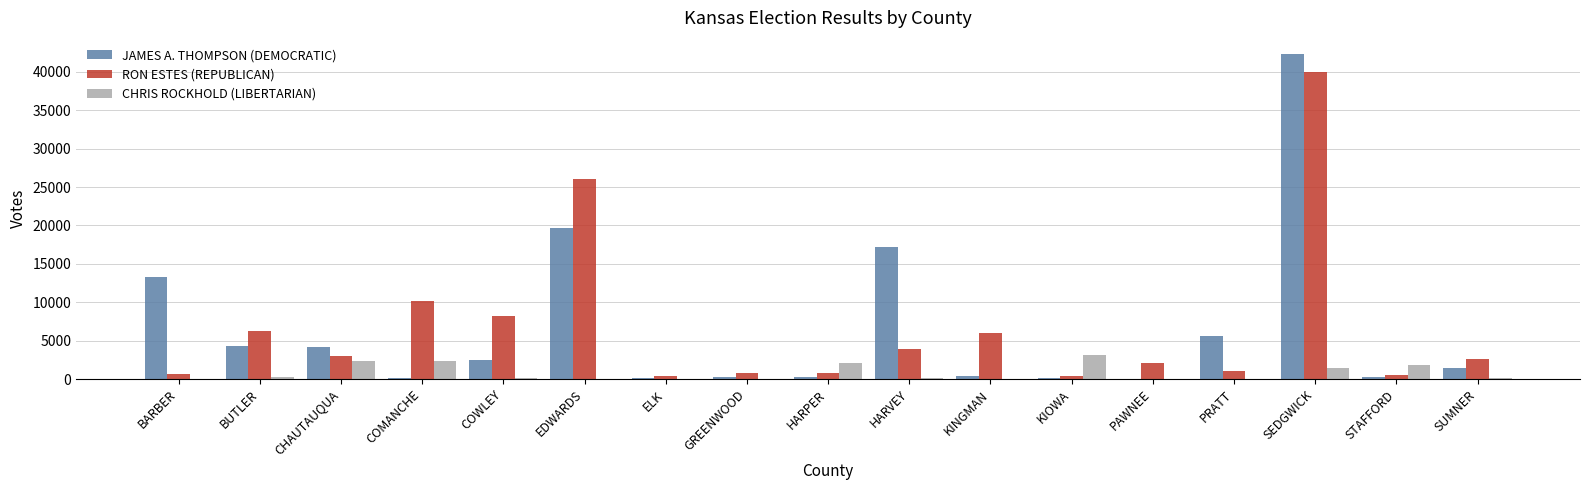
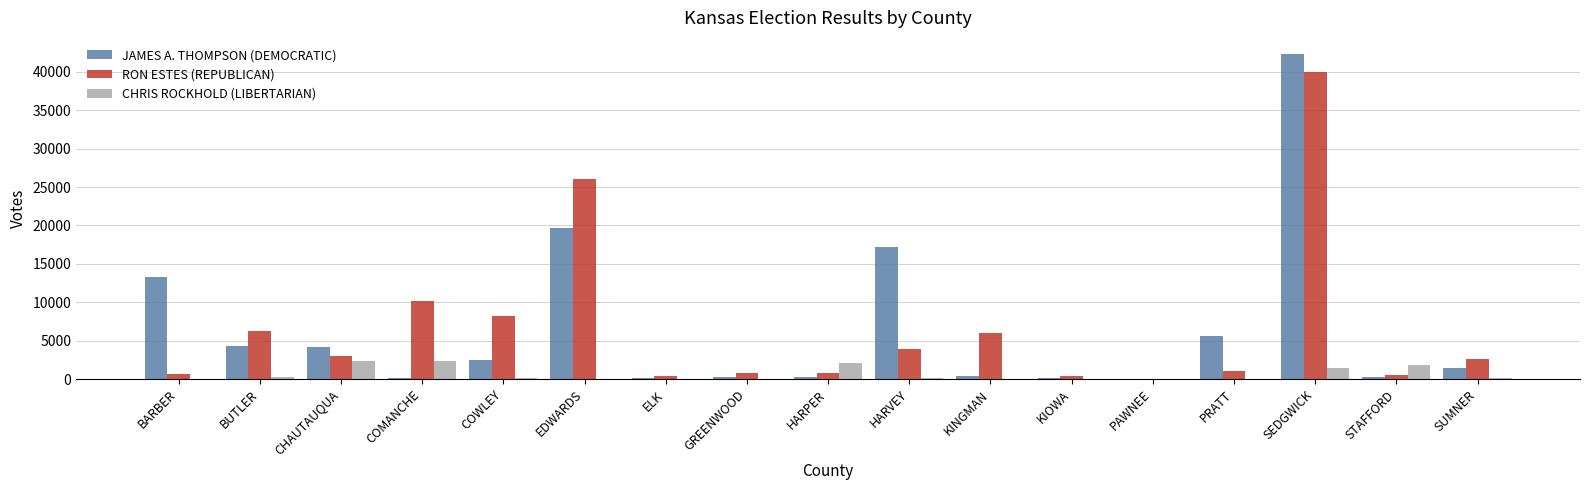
CHRIS ROCKHOLD (LIBERTARIAN), KIOWA: 3000 -> 0
RON ESTES (REPUBLICAN), PAWNEE: 2000 -> 0
